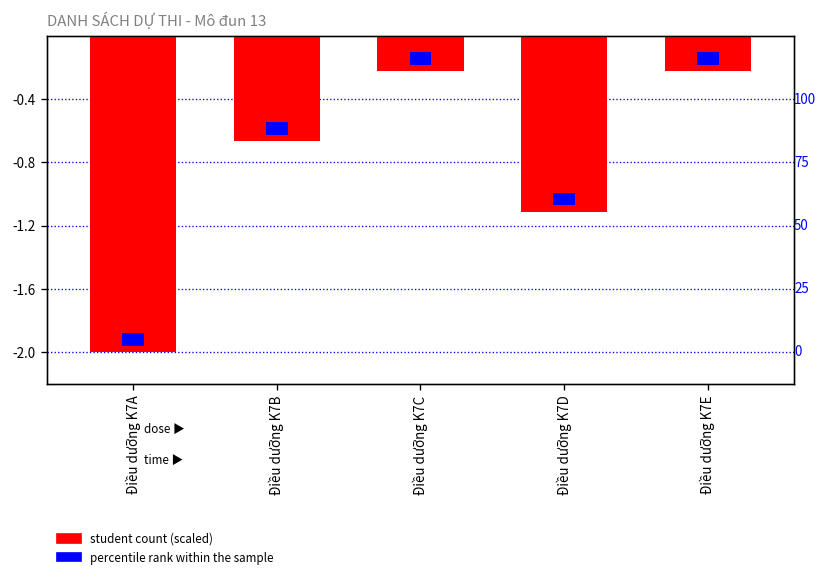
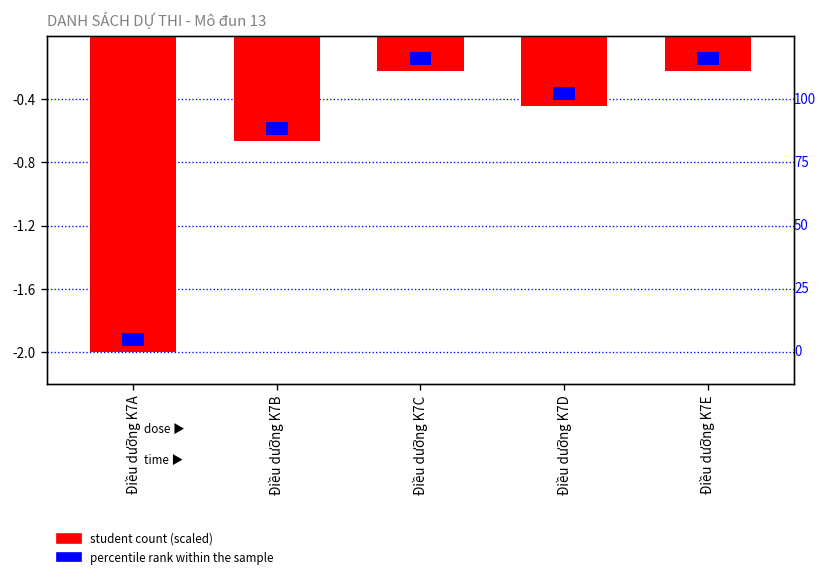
student count (scaled), Điều dưỡng K7D: -1.11 -> -0.44
